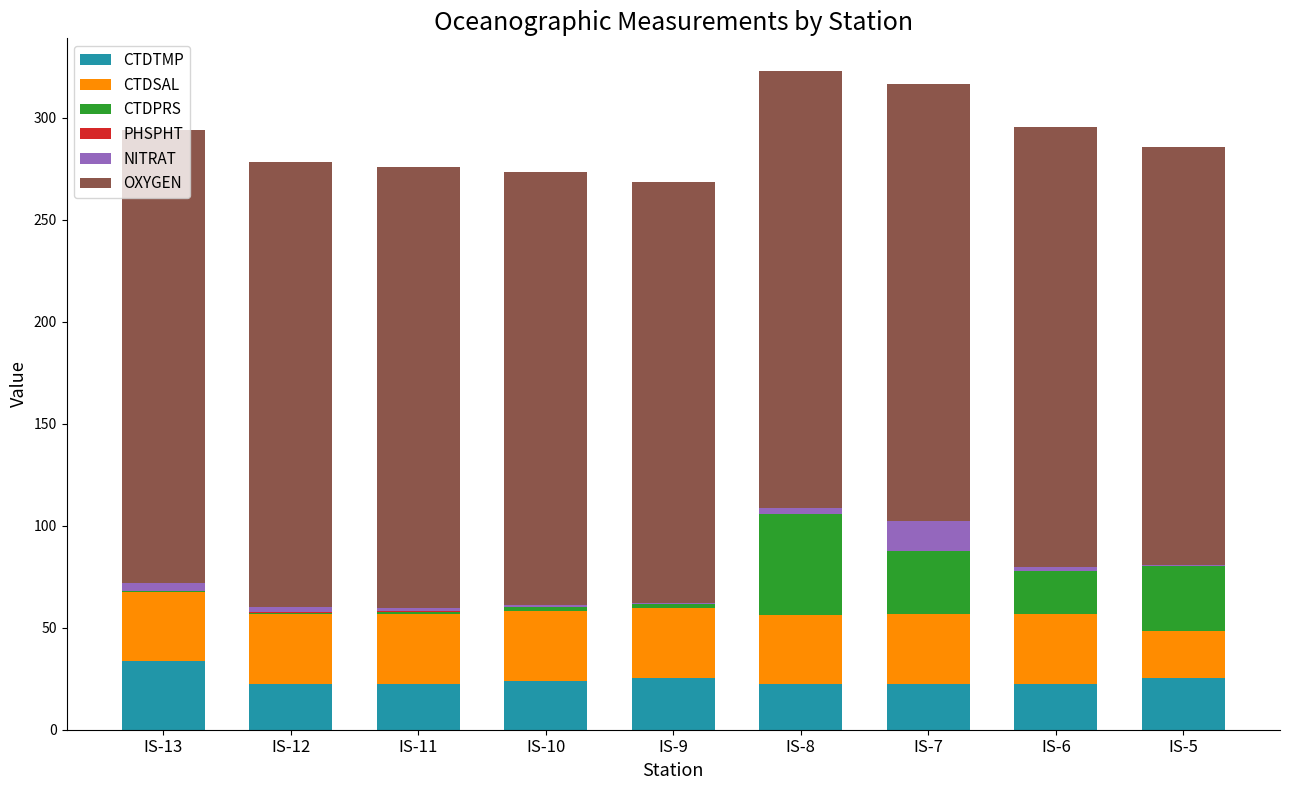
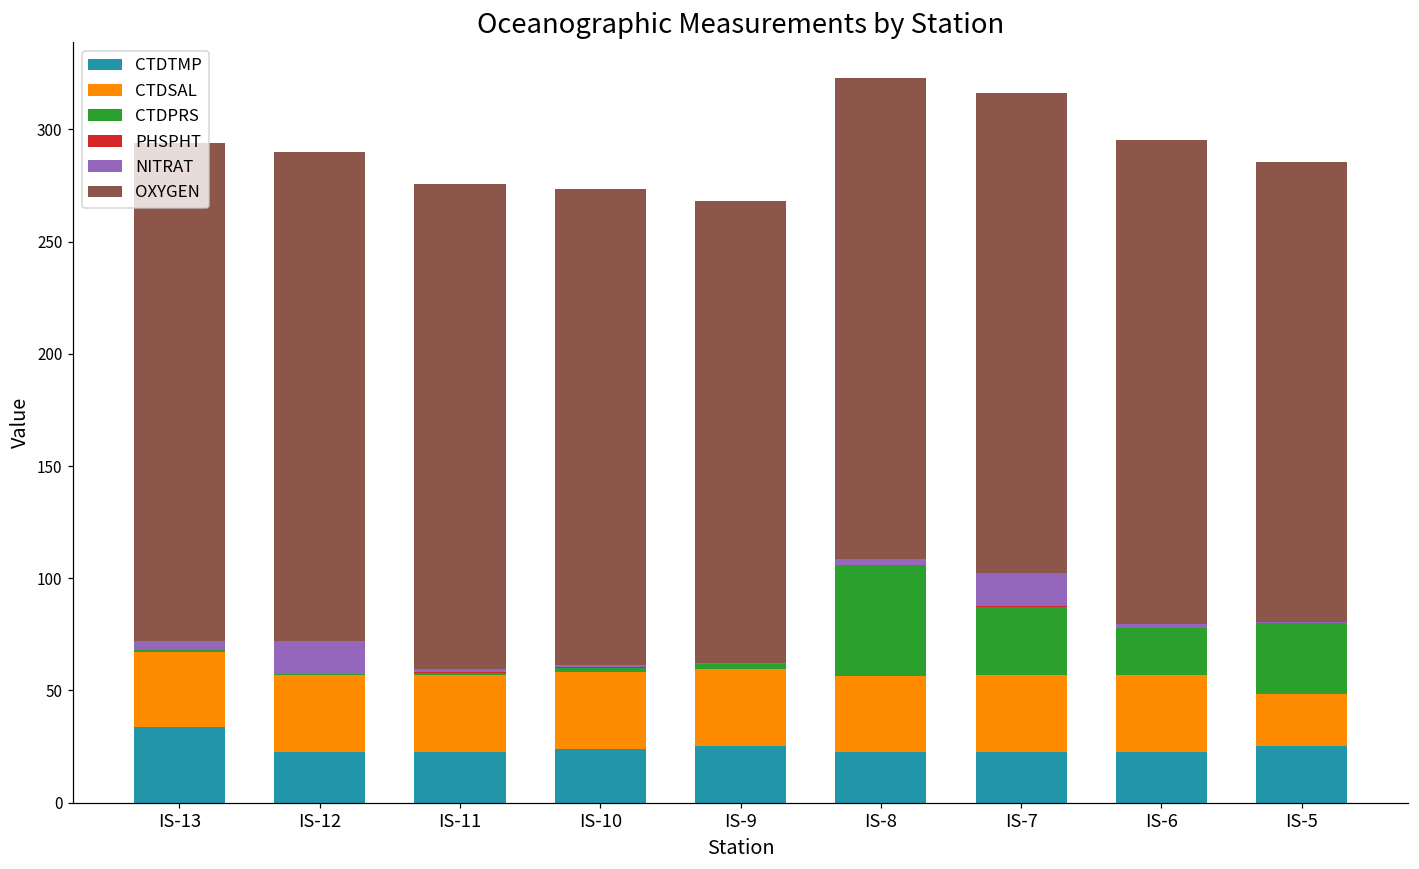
NITRAT, IS-12: 3 -> 15
